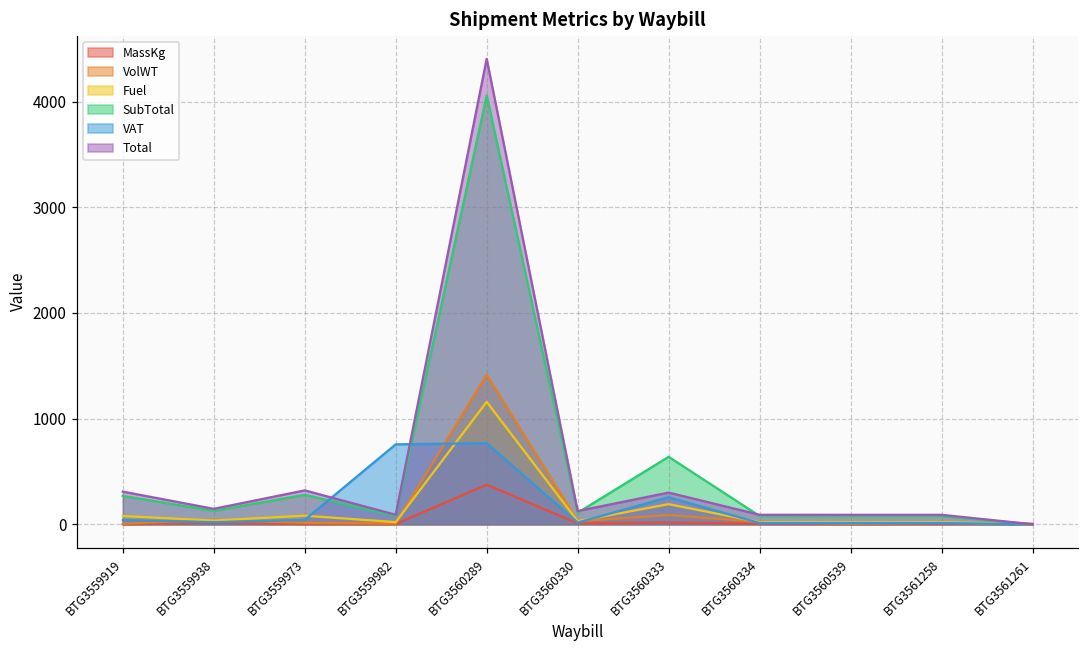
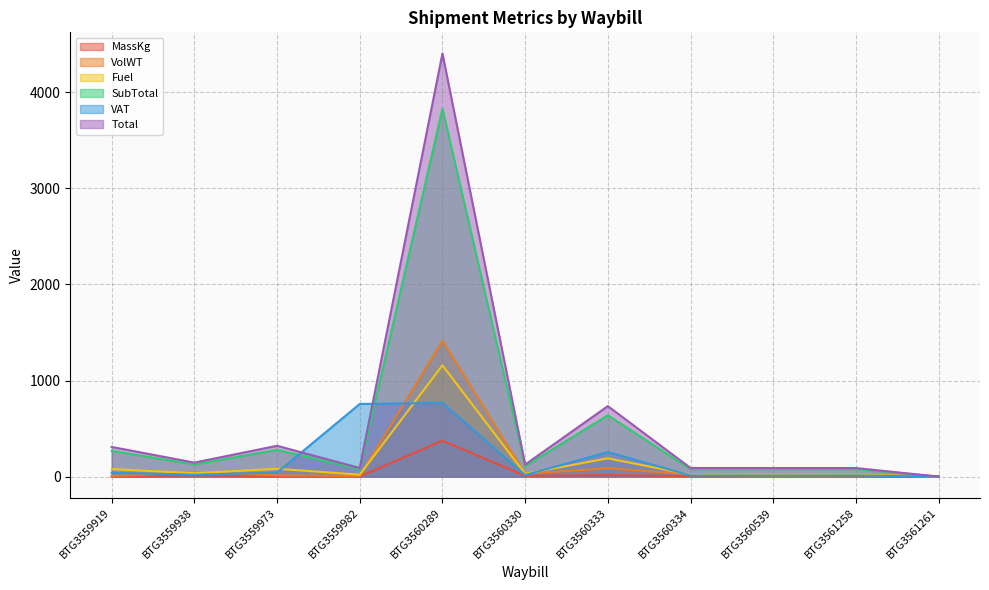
SubTotal, BTG3560289: 4100 -> 3800
Total, BTG3560333: 300 -> 700
